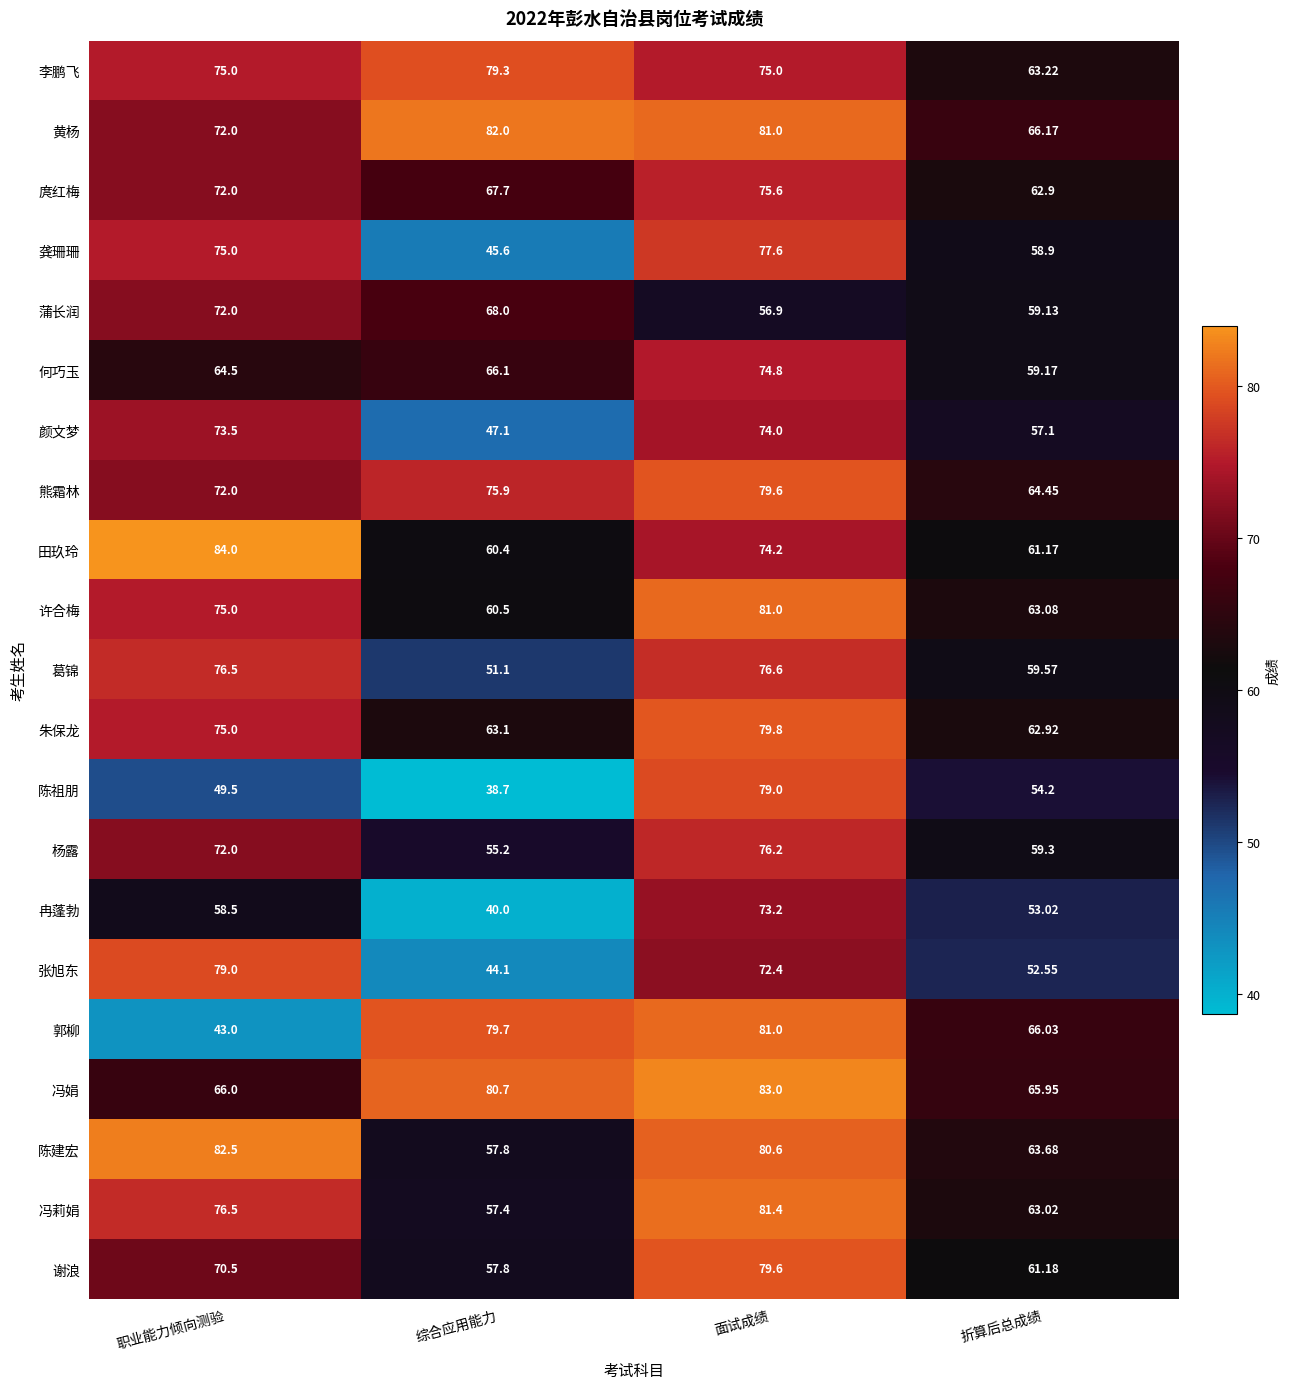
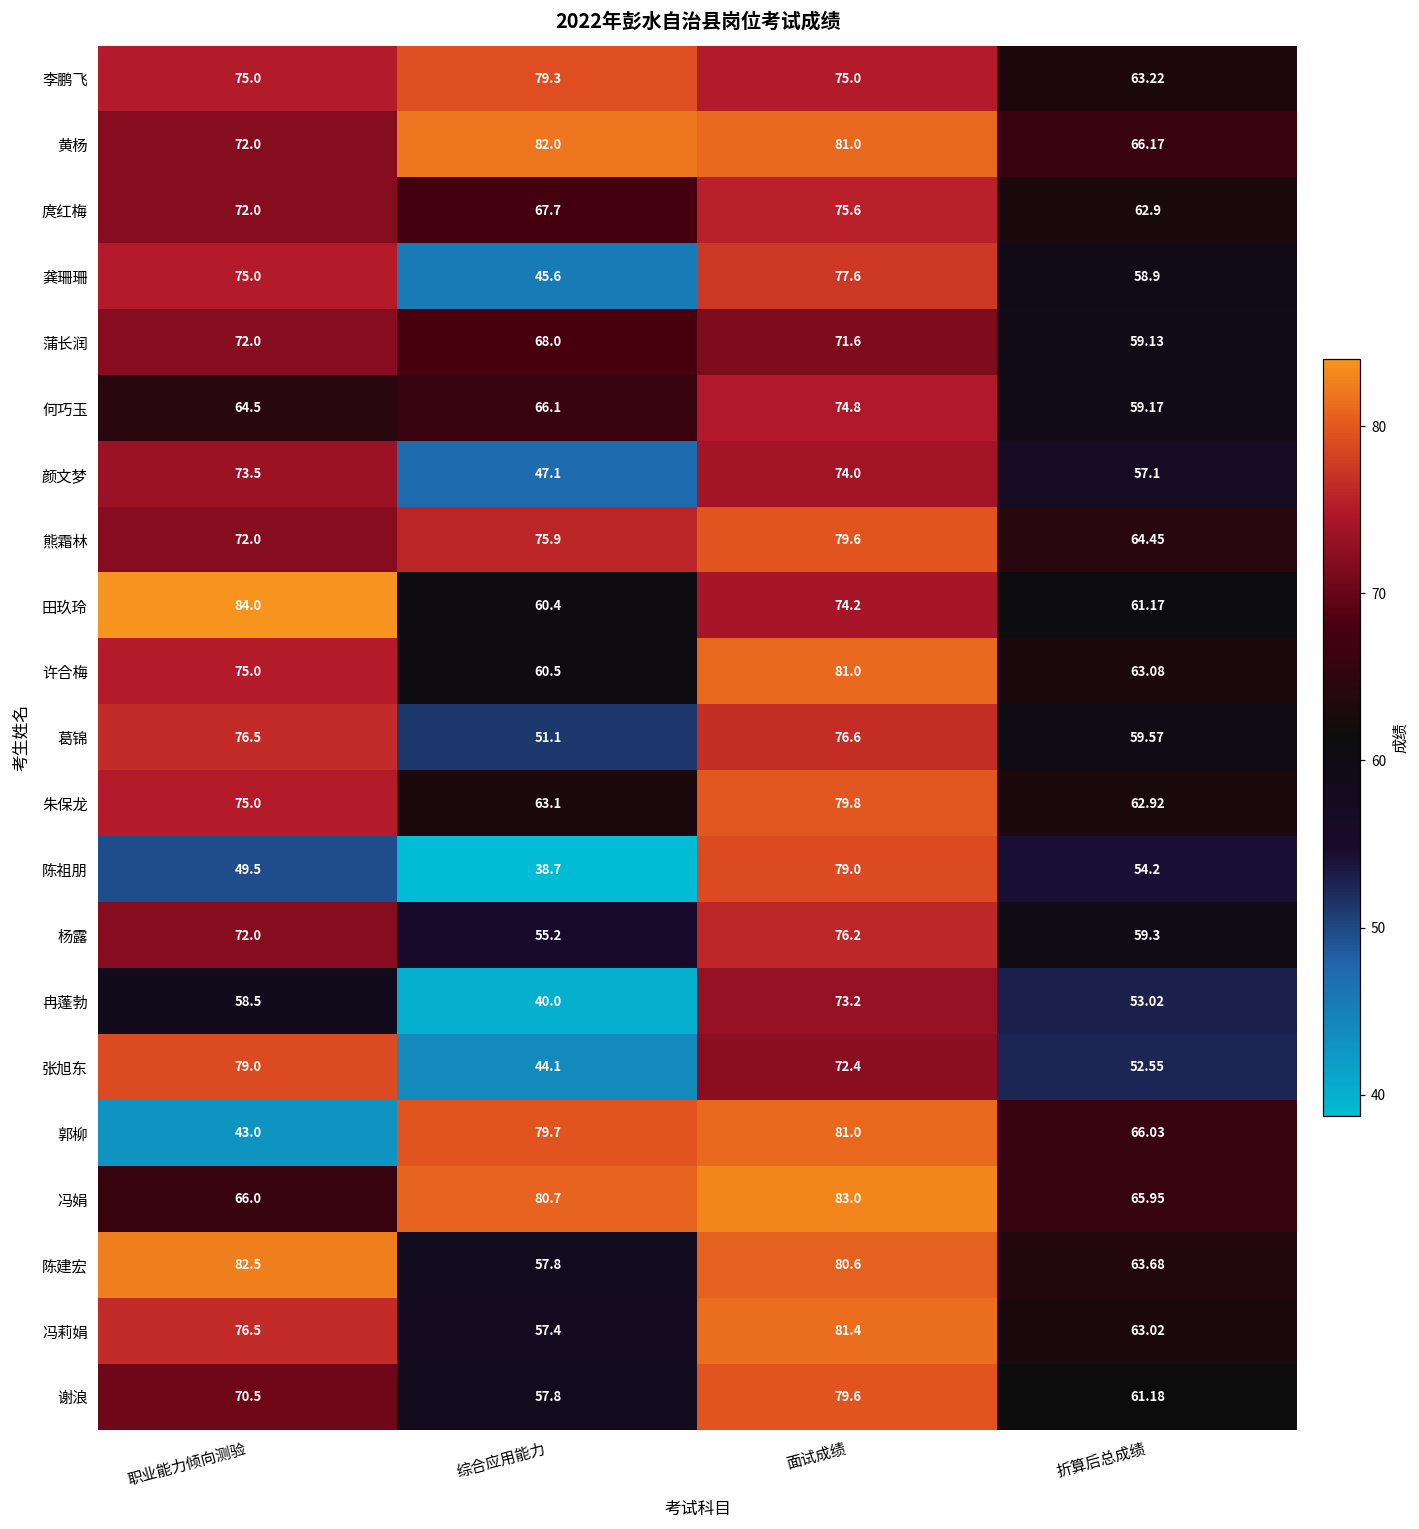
蒲长润, 面试成绩: 56.9 -> 71.6
